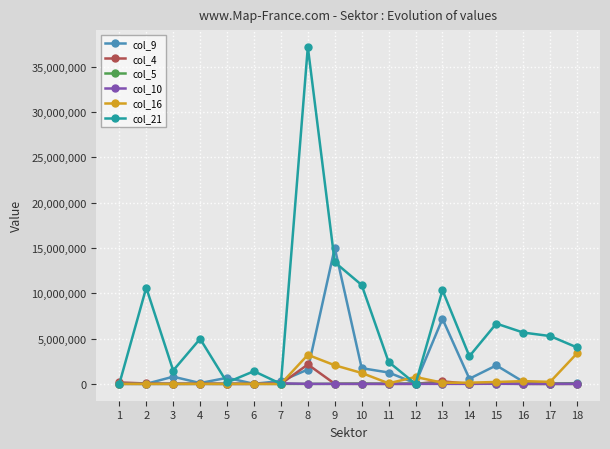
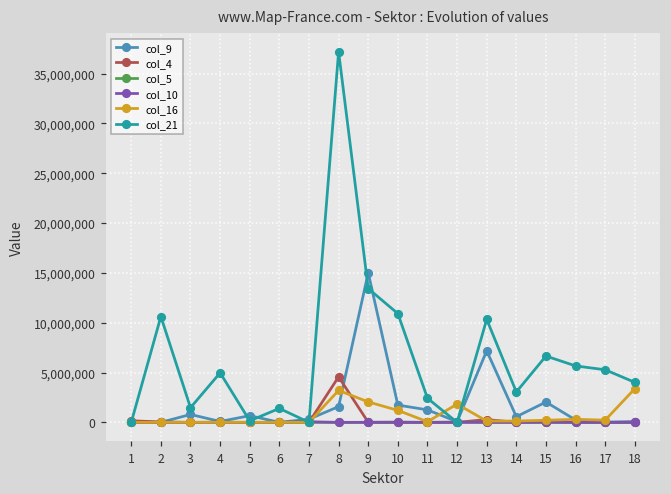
col_4, 8: 2,000,000 -> 5,000,000
col_16, 12: 1,000,000 -> 2,000,000
